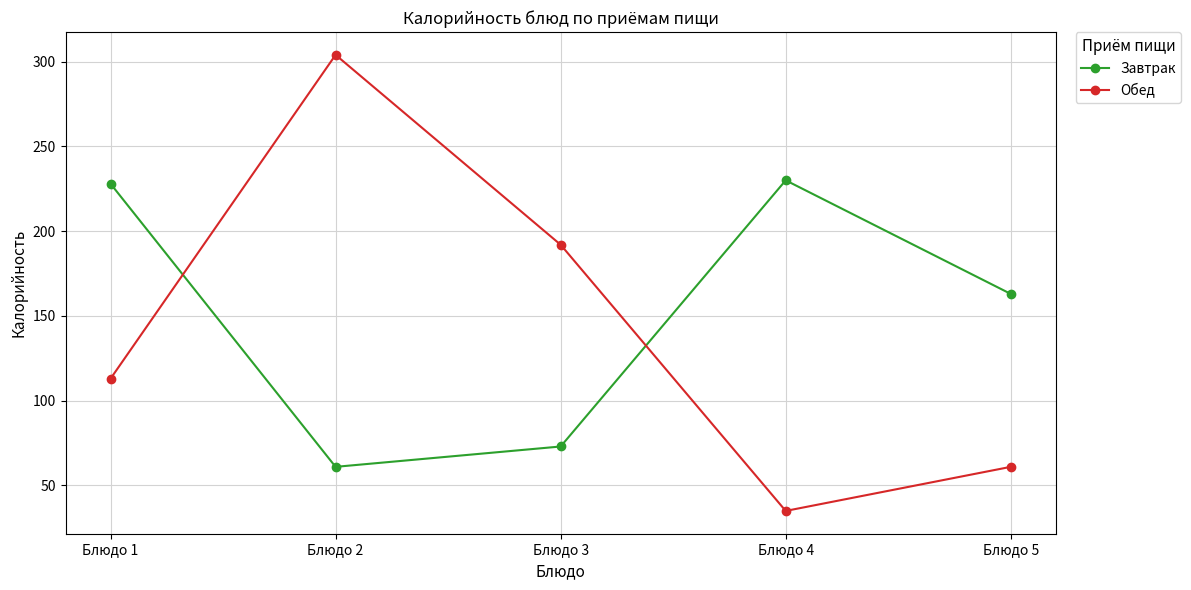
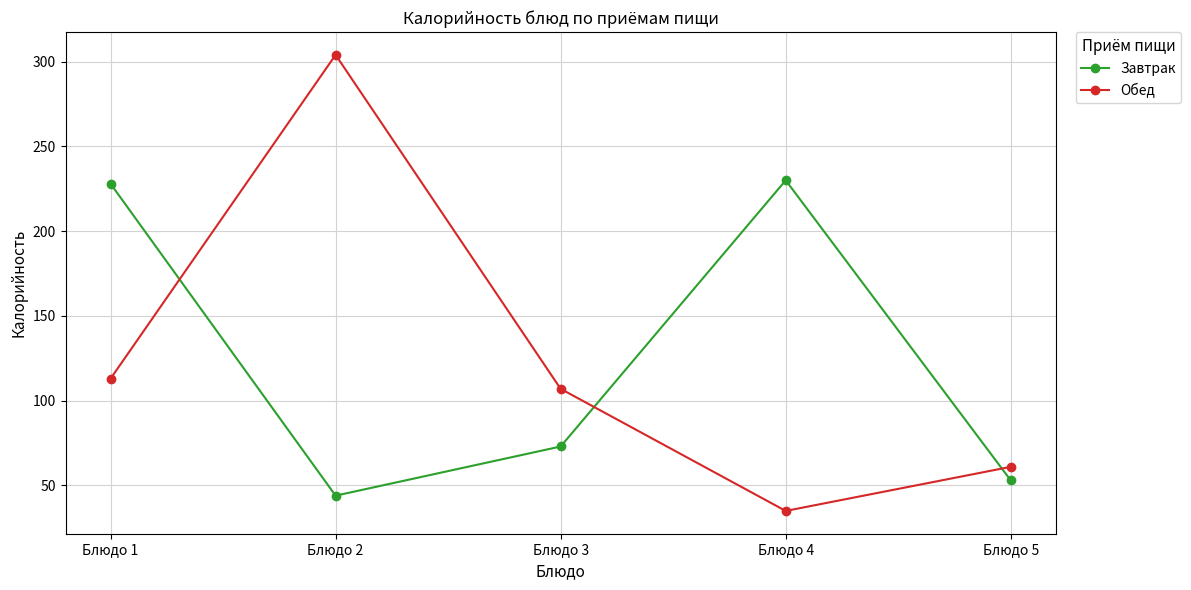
Завтрак, Блюдо 2: 61 -> 44
Обед, Блюдо 3: 192 -> 107
Завтрак, Блюдо 5: 163 -> 53
